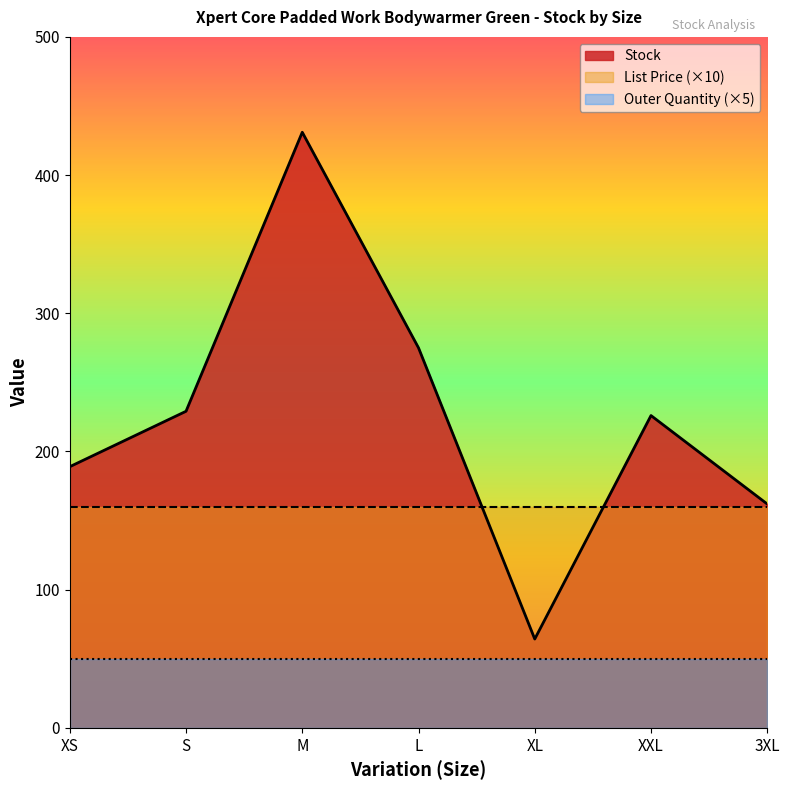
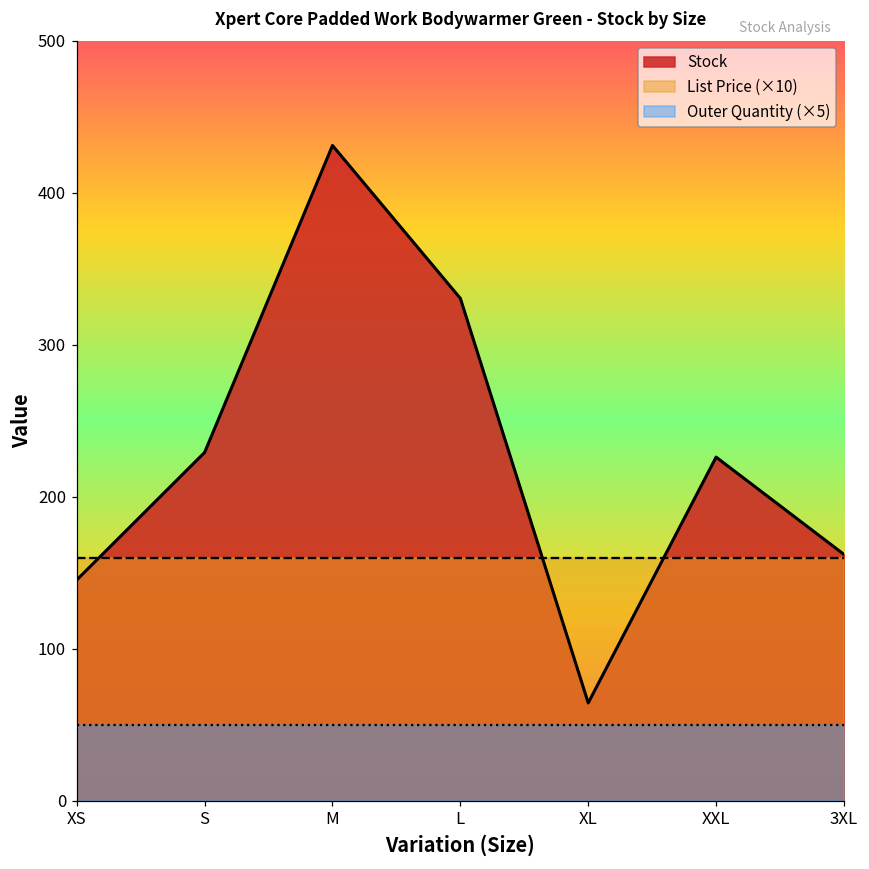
Stock, XS: 189 -> 145
Stock, L: 275 -> 330
